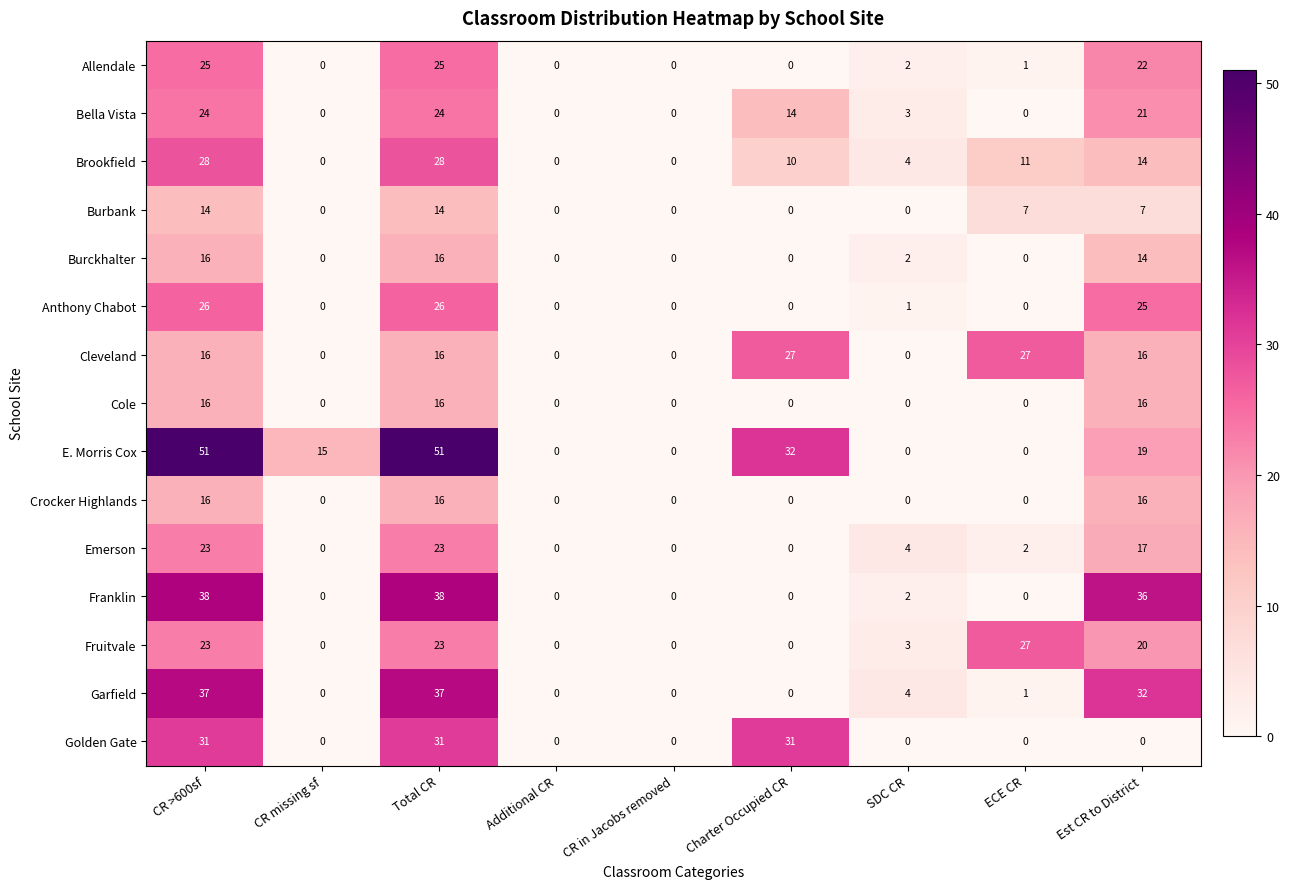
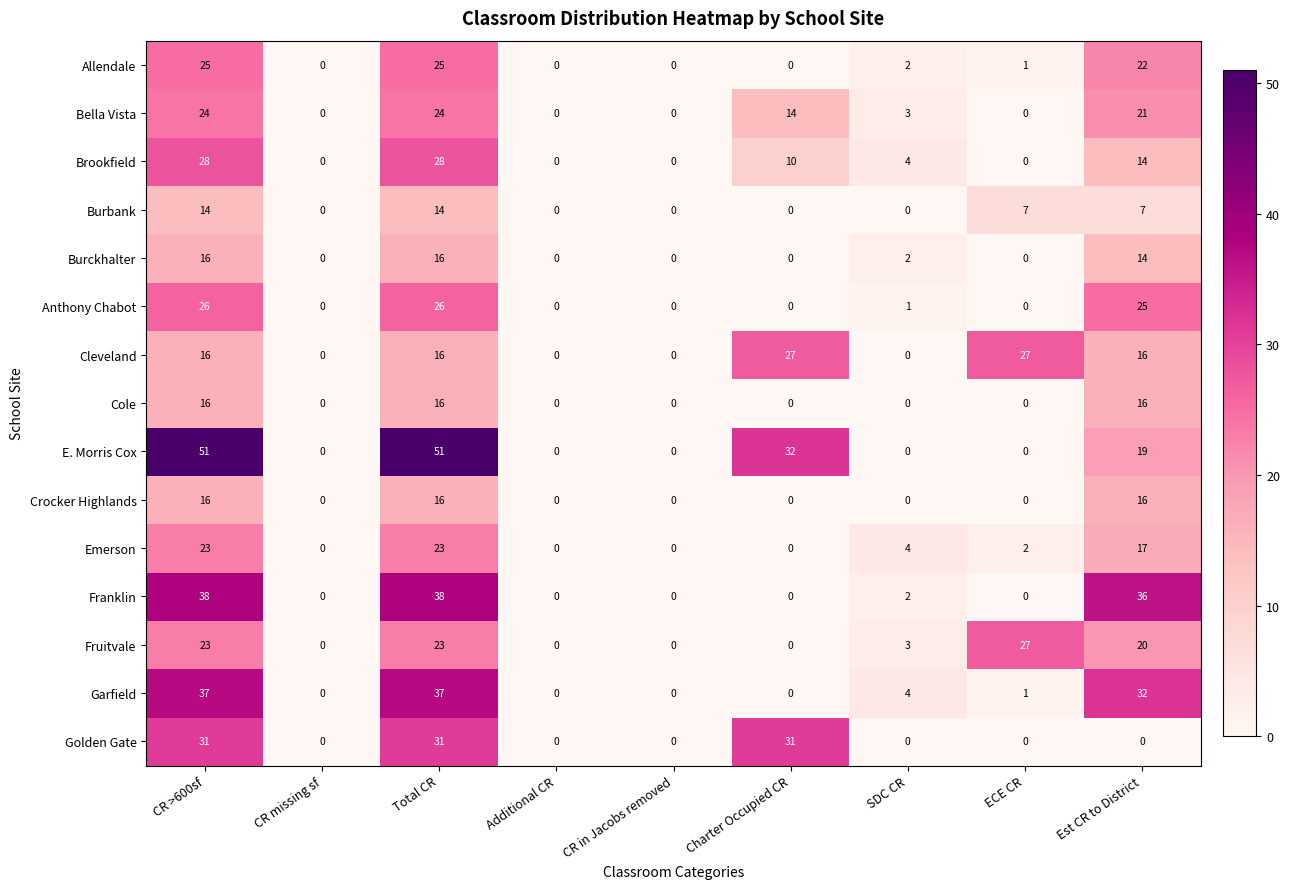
Brookfield, ECE CR: 11 -> 0
E. Morris Cox, CR missing sf: 15 -> 0
